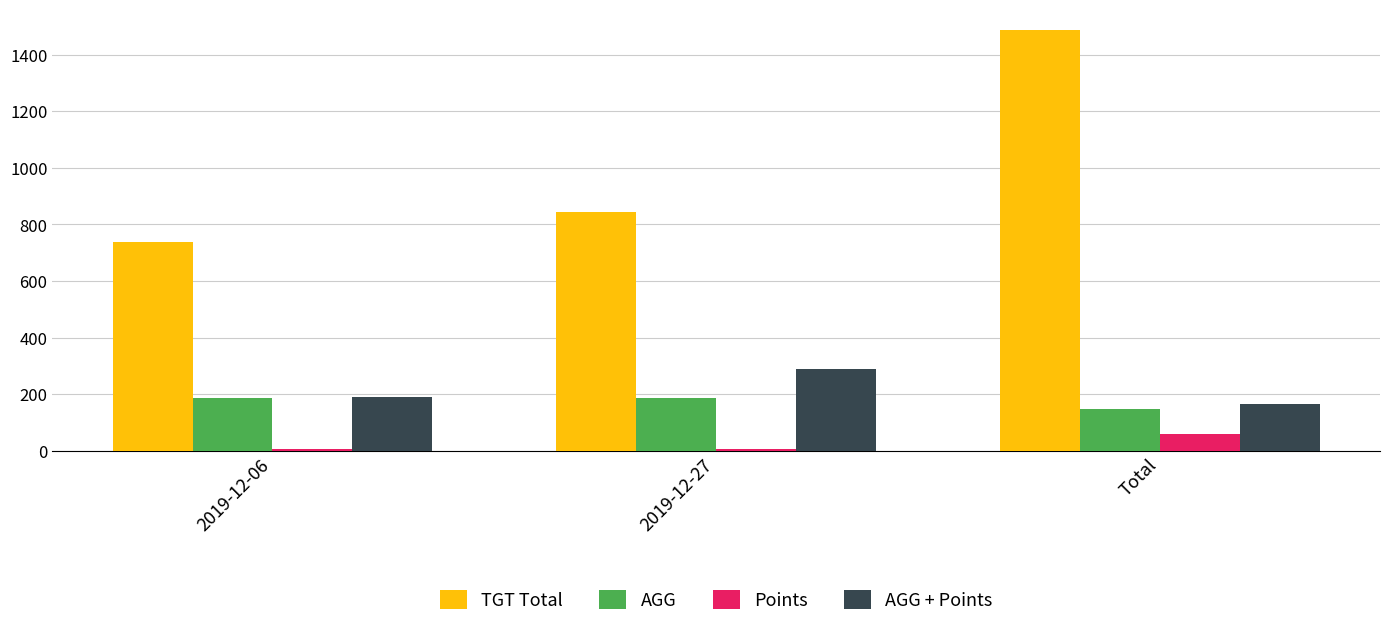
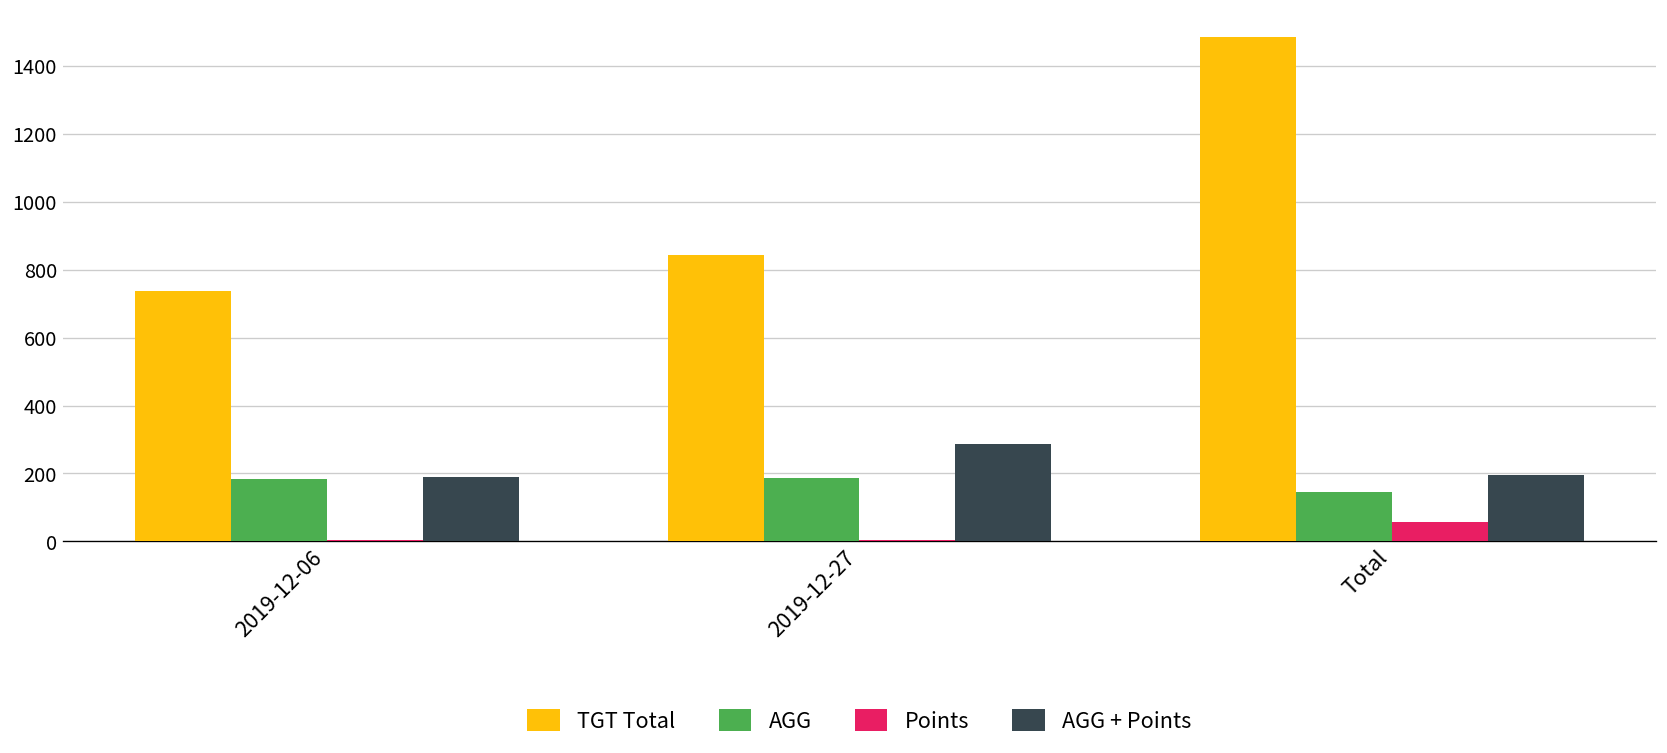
AGG + Points, Total: 170 -> 200
